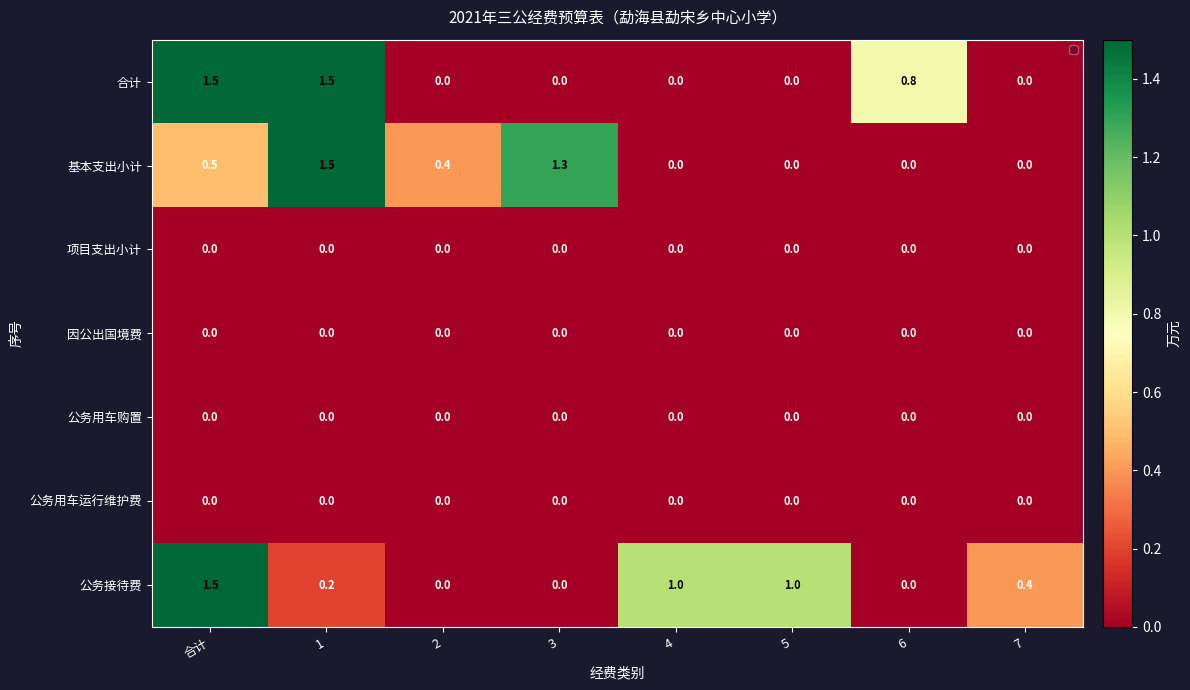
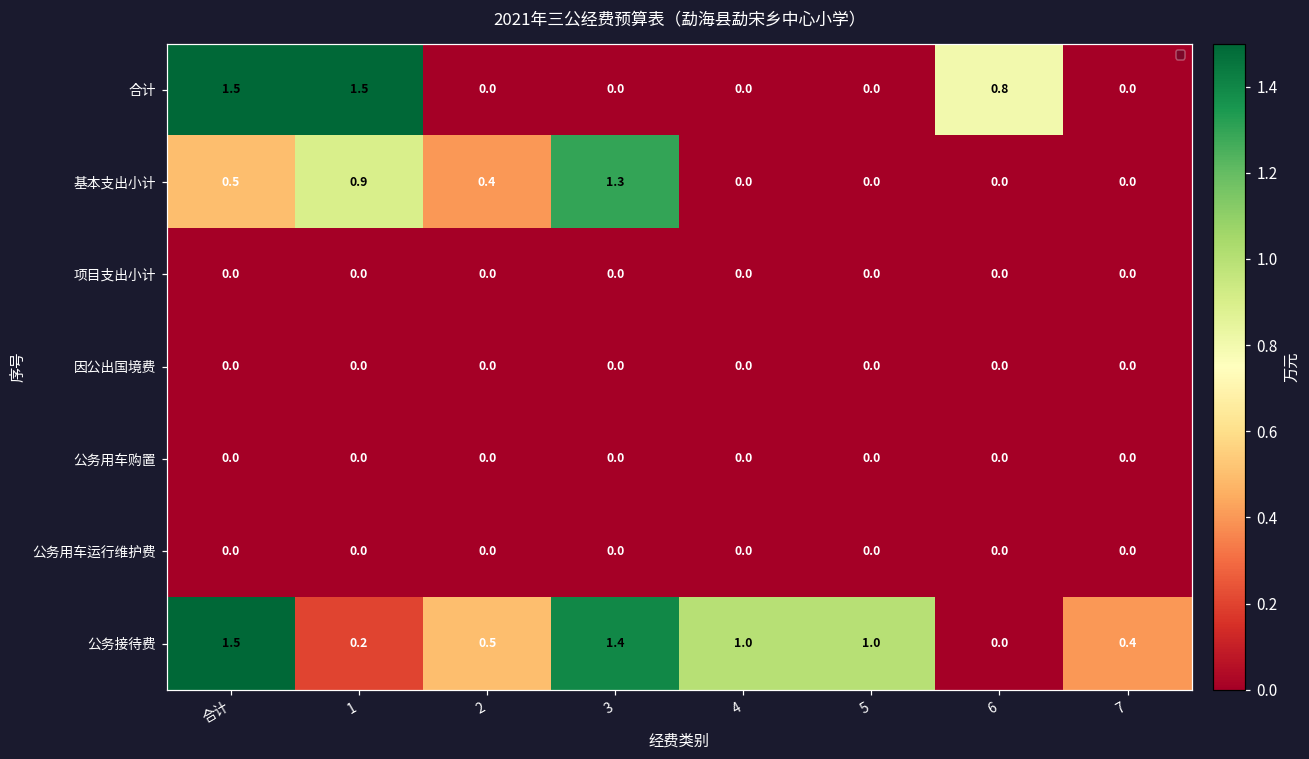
基本支出小计, 1: 1.5 -> 0.9
公务接待费, 2: 0.0 -> 0.5
公务接待费, 3: 0.0 -> 1.4
